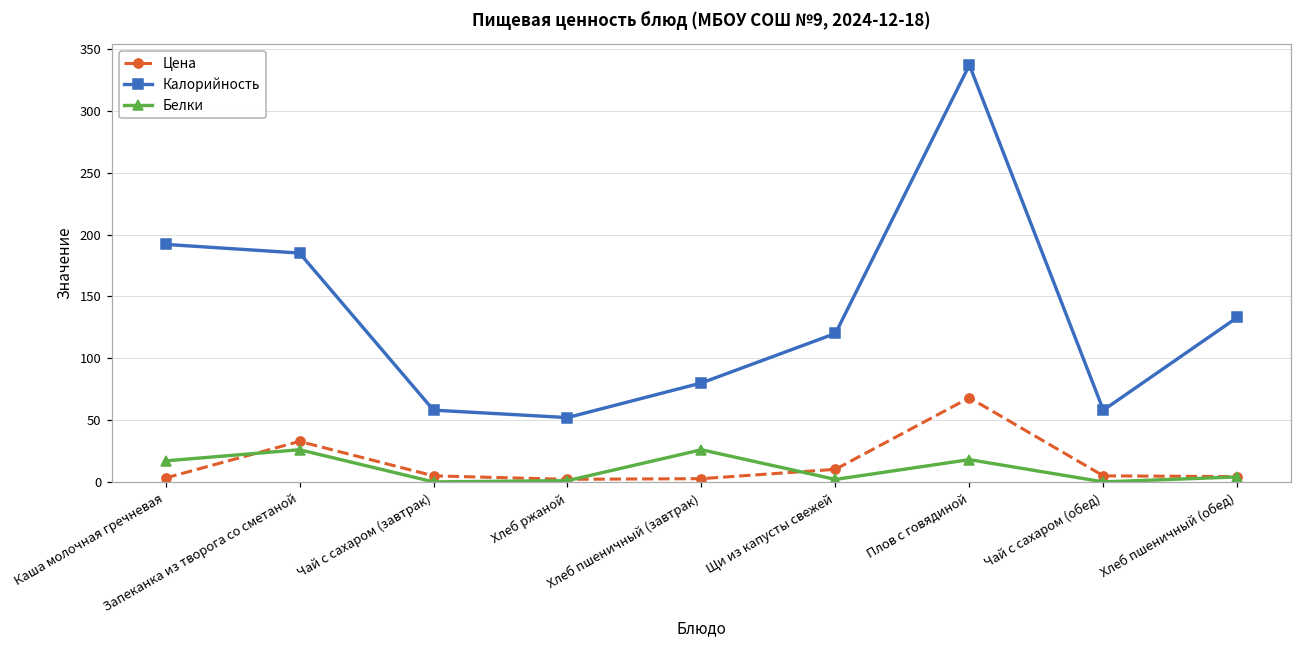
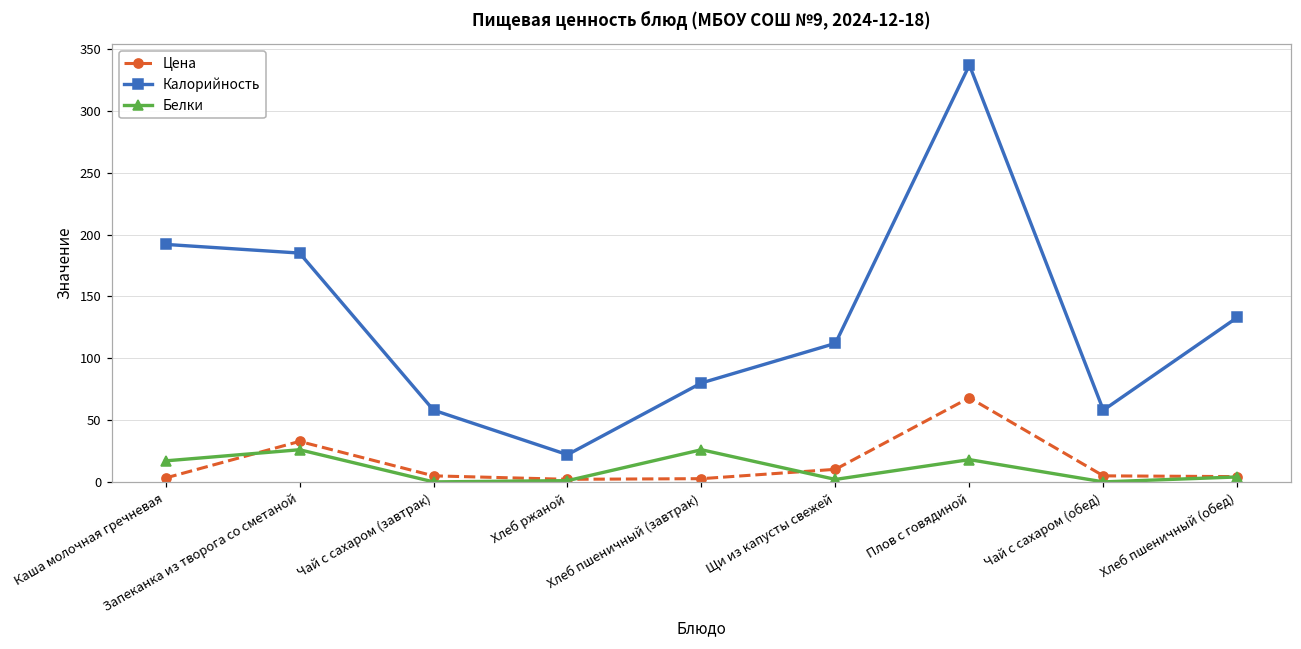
Калорийность, Хлеб ржаной: 52 -> 22
Калорийность, Щи из капусты свежей: 120 -> 112
